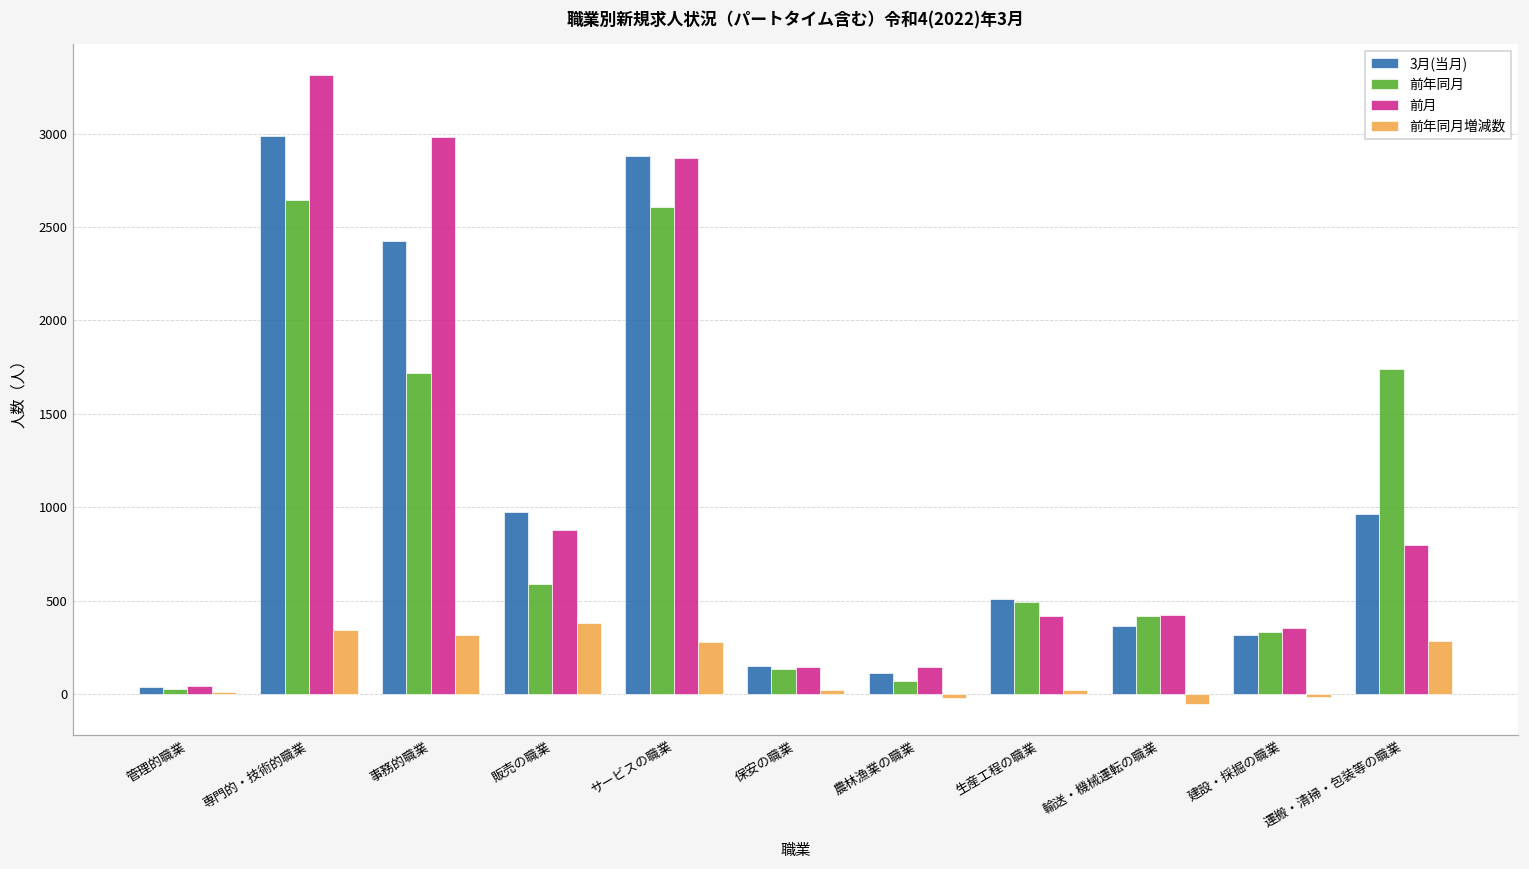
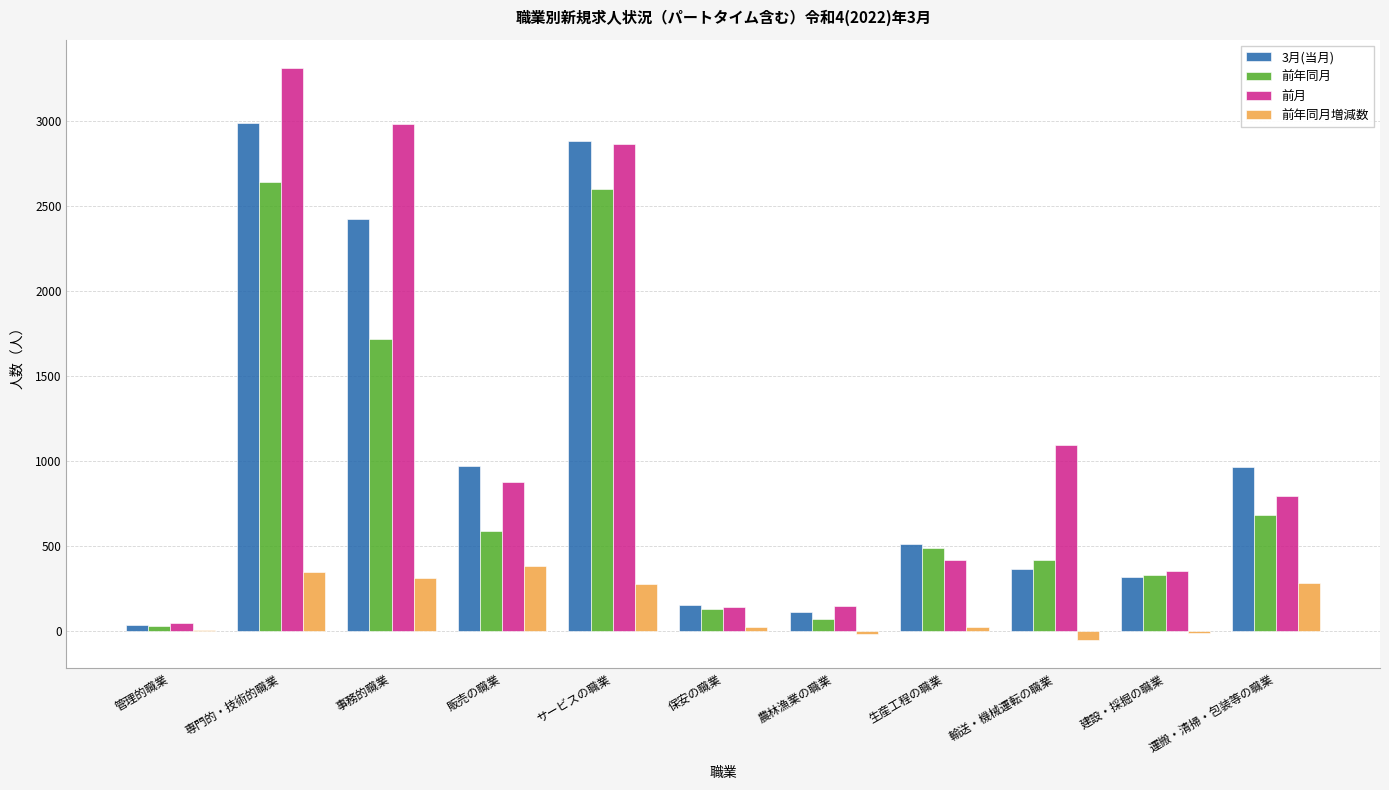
前月, 輸送・機械運転の職業: 420 -> 1100
前年同月, 運搬・清掃・包装等の職業: 1740 -> 680
